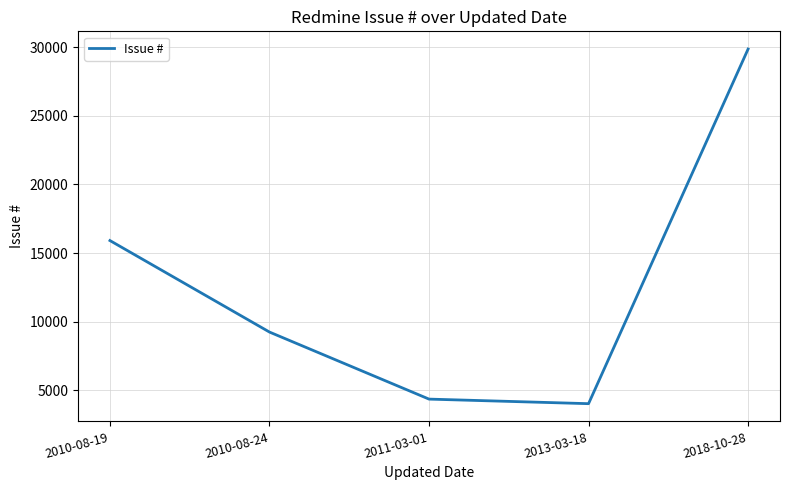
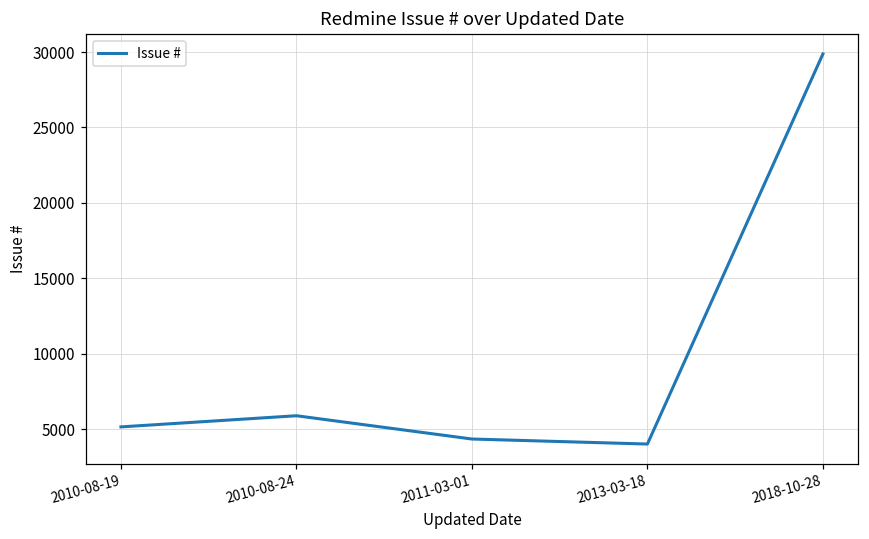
2010-08-19: 15900 -> 5200
2010-08-24: 9200 -> 5900
